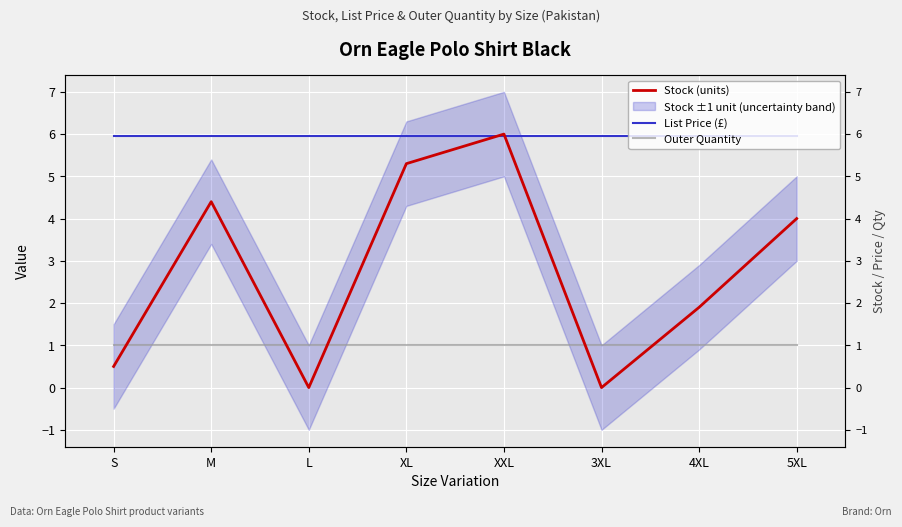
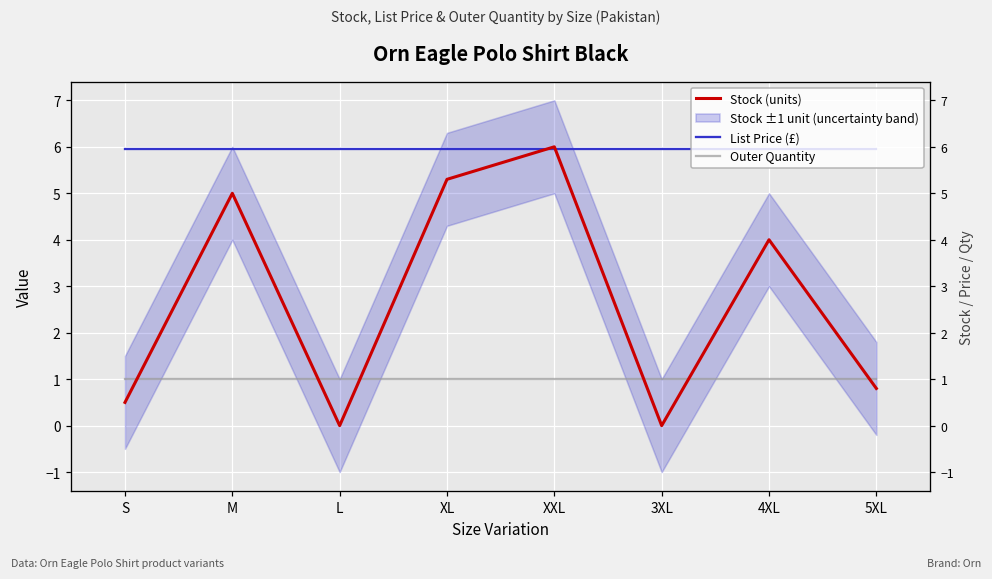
Stock (units), M: 4.4 -> 5.0
Stock (units), 4XL: 1.9 -> 4.0
Stock (units), 5XL: 4.0 -> 0.8
